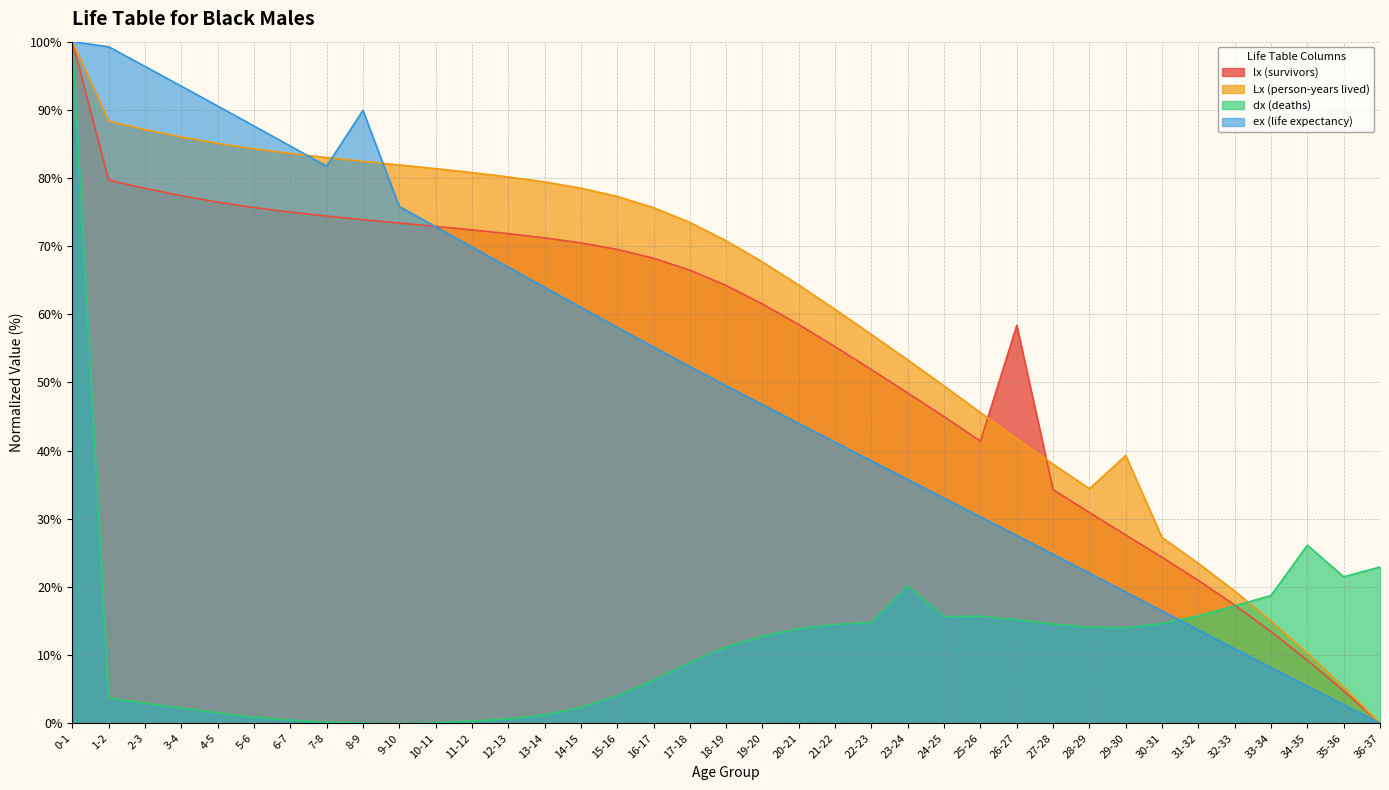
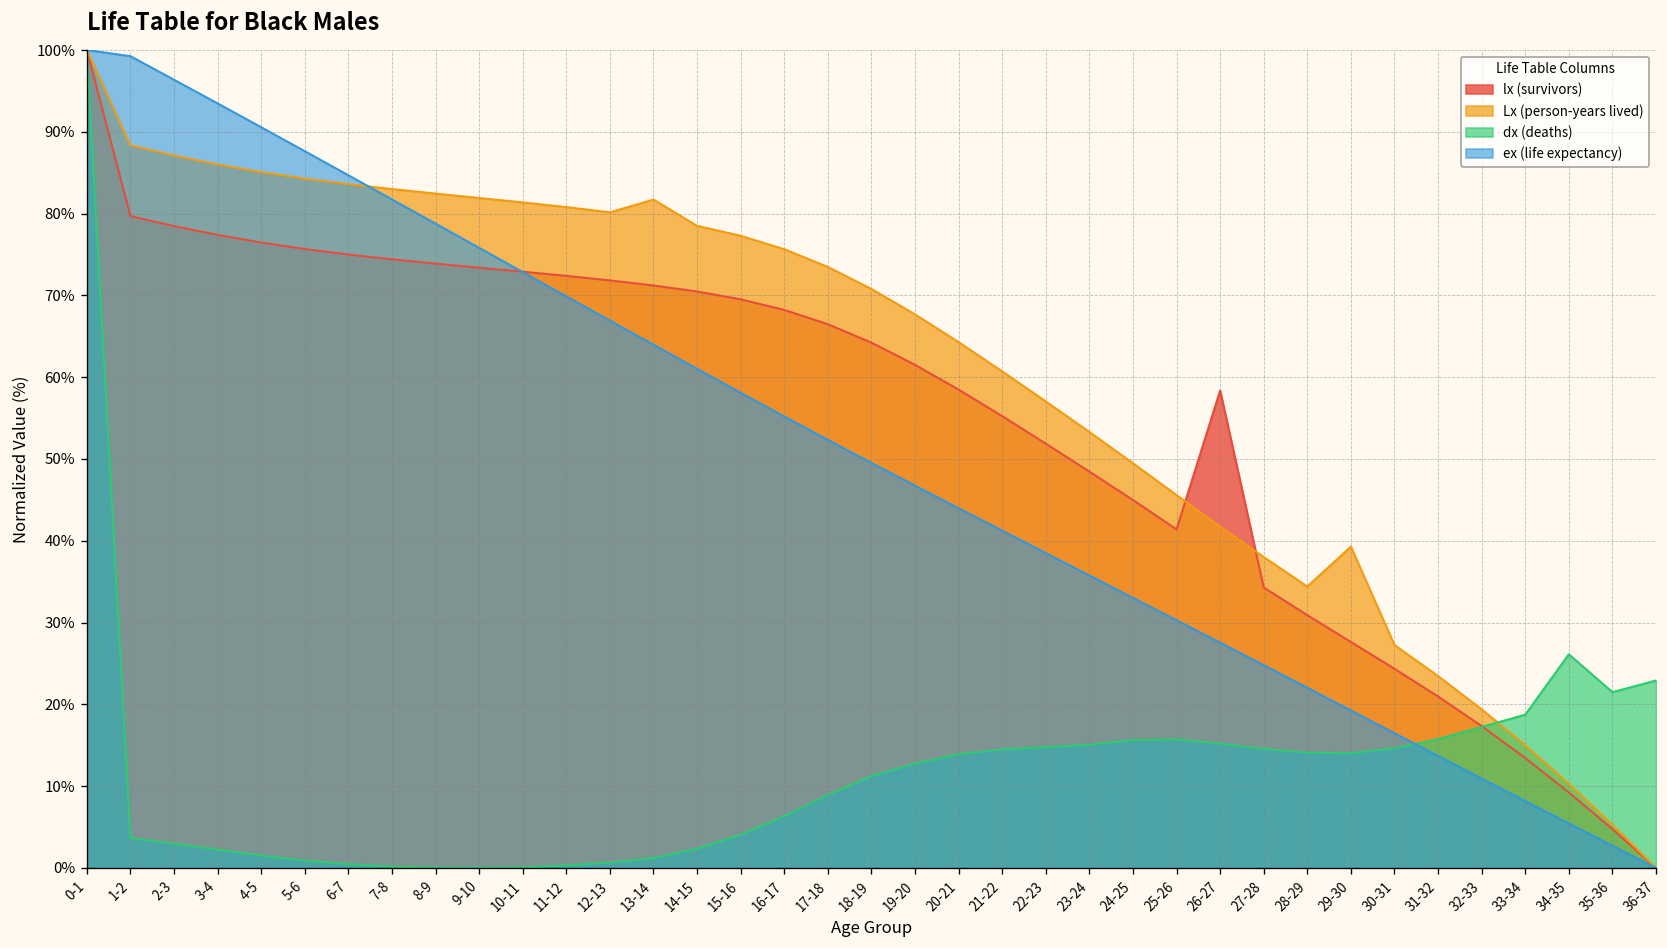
ex (life expectancy), 8-9: 90% -> 79%
Lx (person-years lived), 13-14: 79% -> 82%
dx (deaths), 23-24: 20% -> 15%
